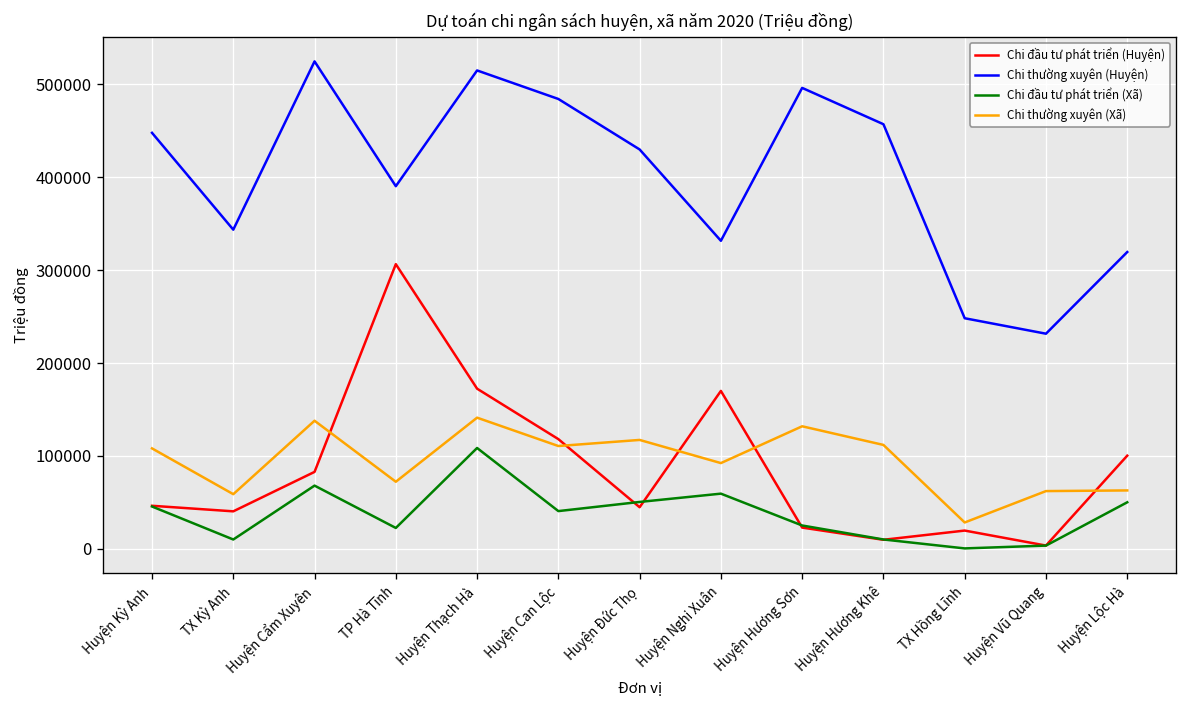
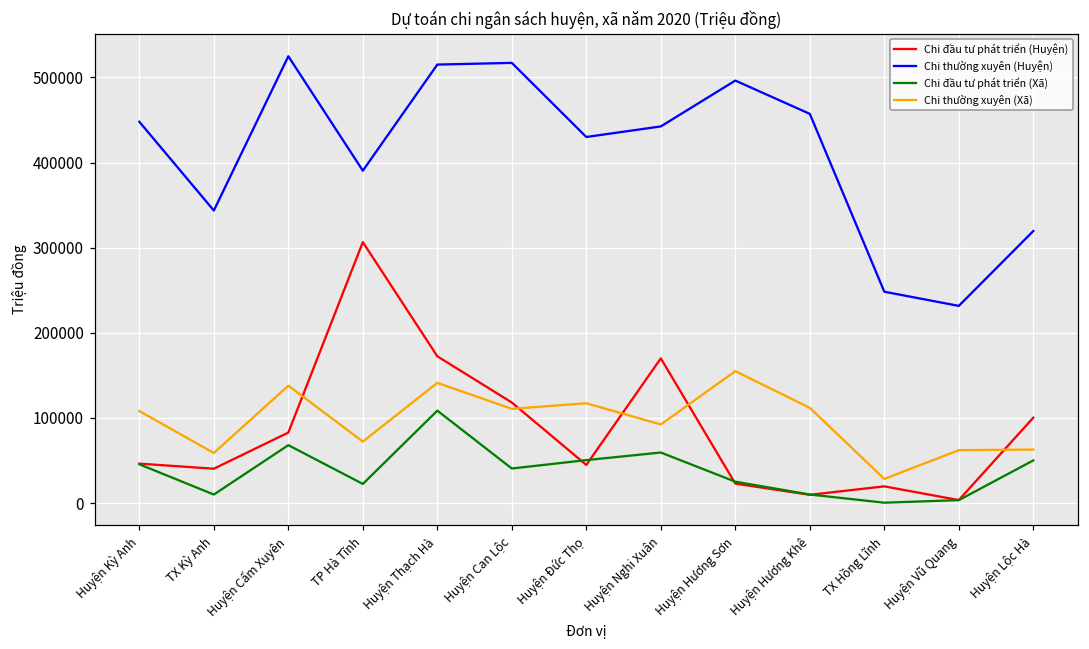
Chi thường xuyên (Huyện), Huyện Can Lộc: 480000 -> 520000
Chi thường xuyên (Huyện), Huyện Nghi Xuân: 330000 -> 440000
Chi thường xuyên (Xã), Huyện Hương Sơn: 130000 -> 160000
